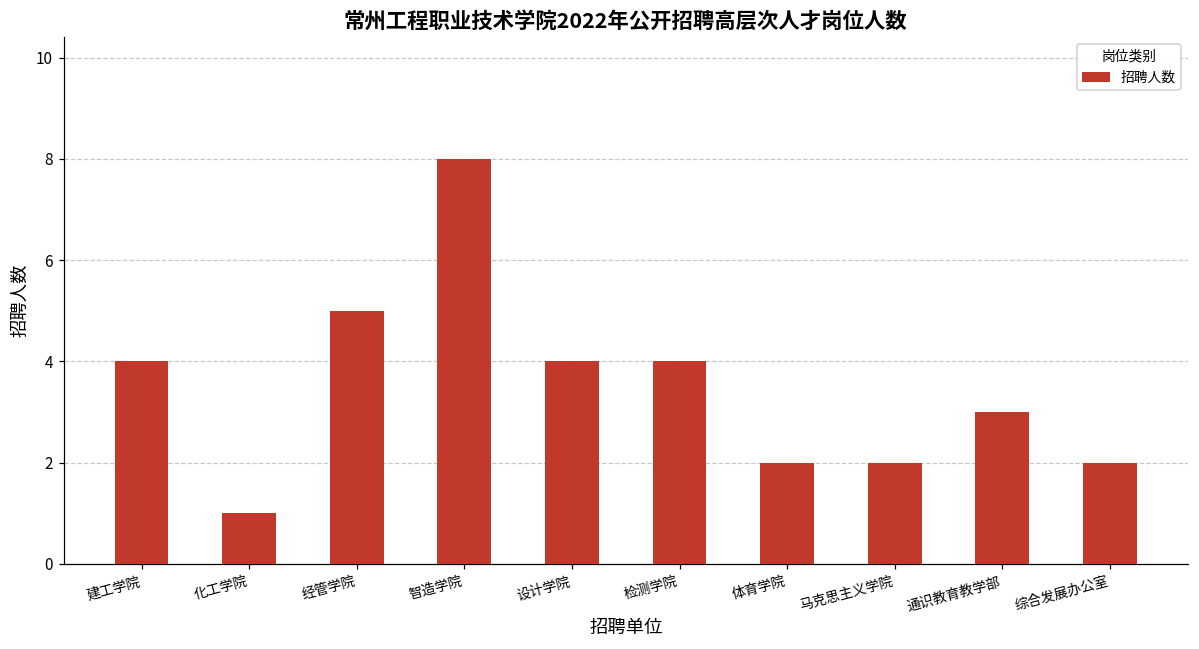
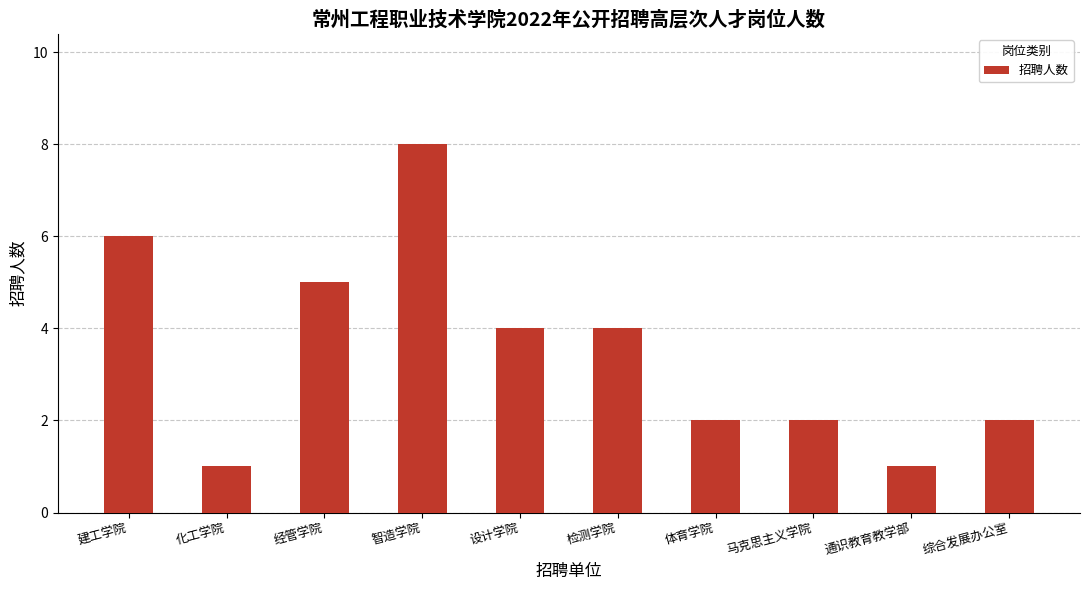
建工学院: 4 -> 6
通识教育教学部: 3 -> 1
